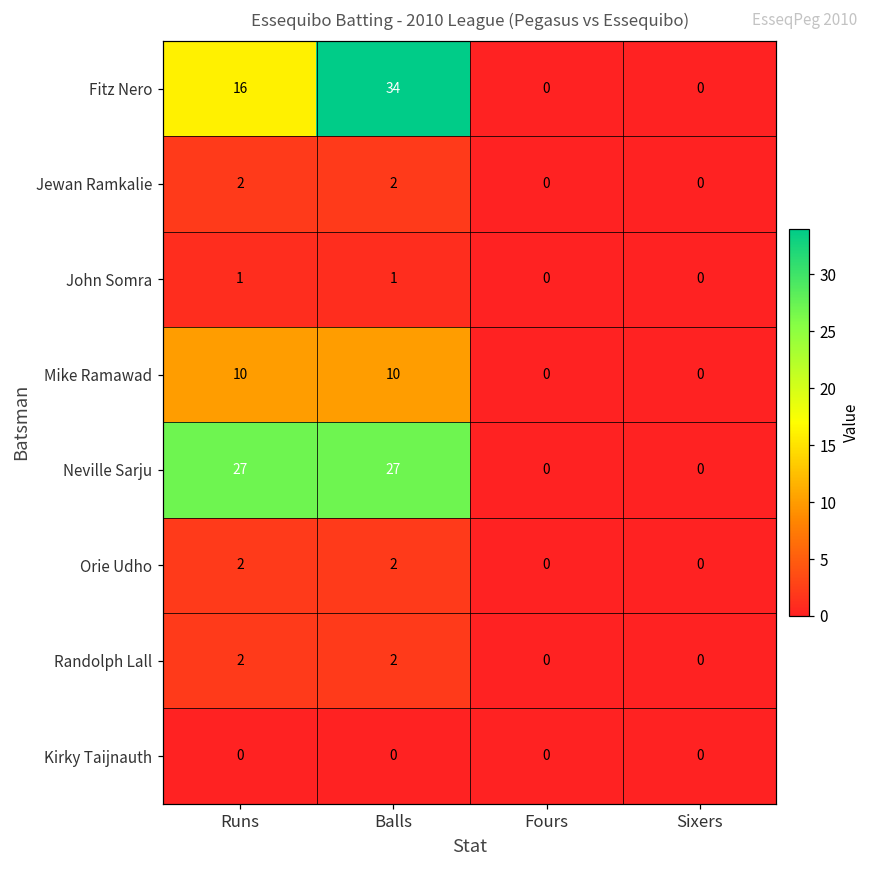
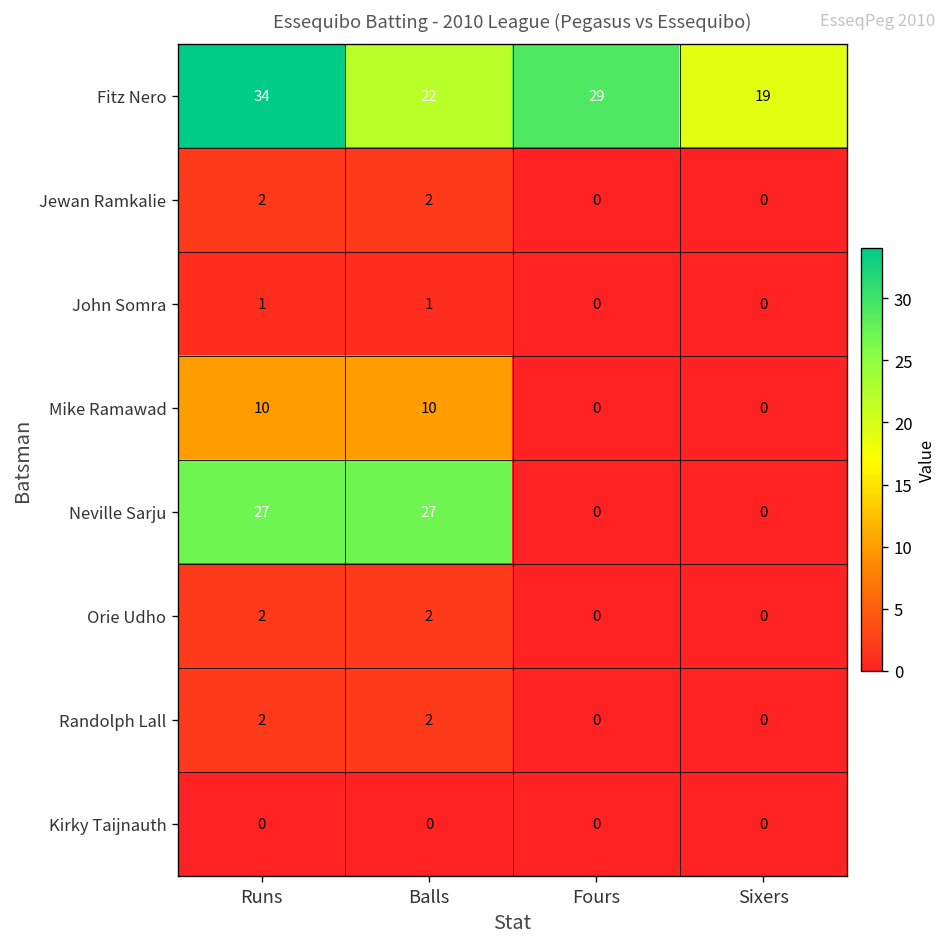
Fitz Nero, Runs: 16 -> 34
Fitz Nero, Balls: 34 -> 22
Fitz Nero, Fours: 0 -> 29
Fitz Nero, Sixers: 0 -> 19
